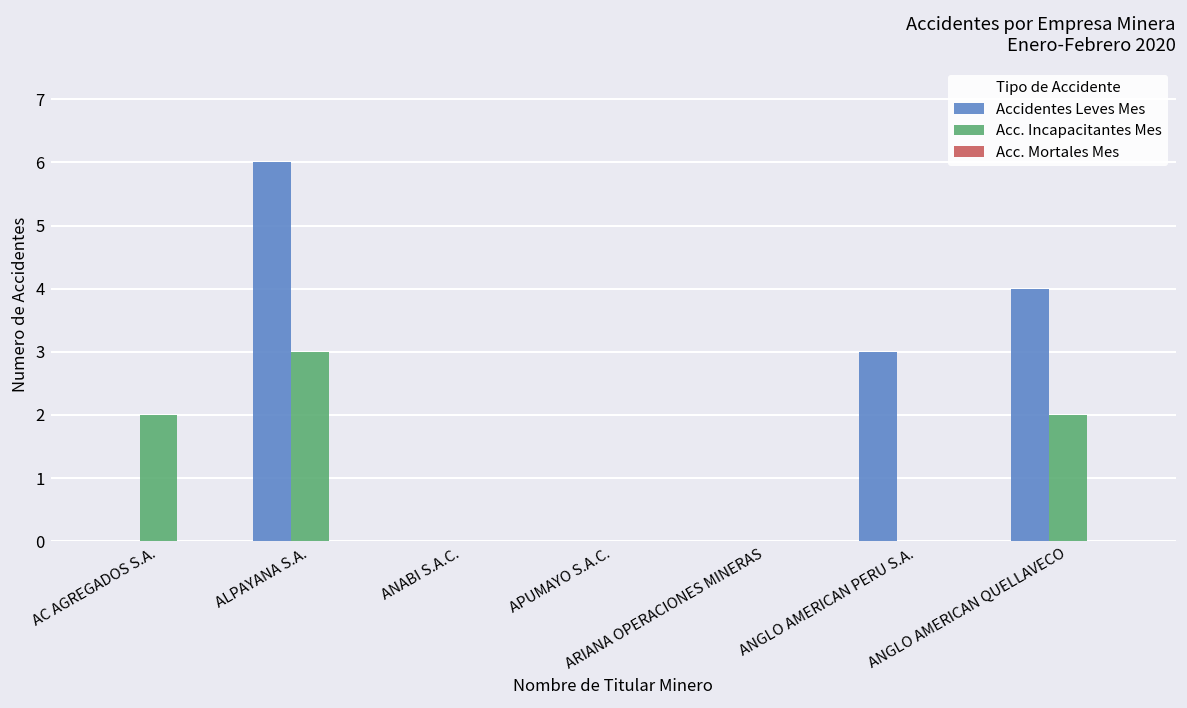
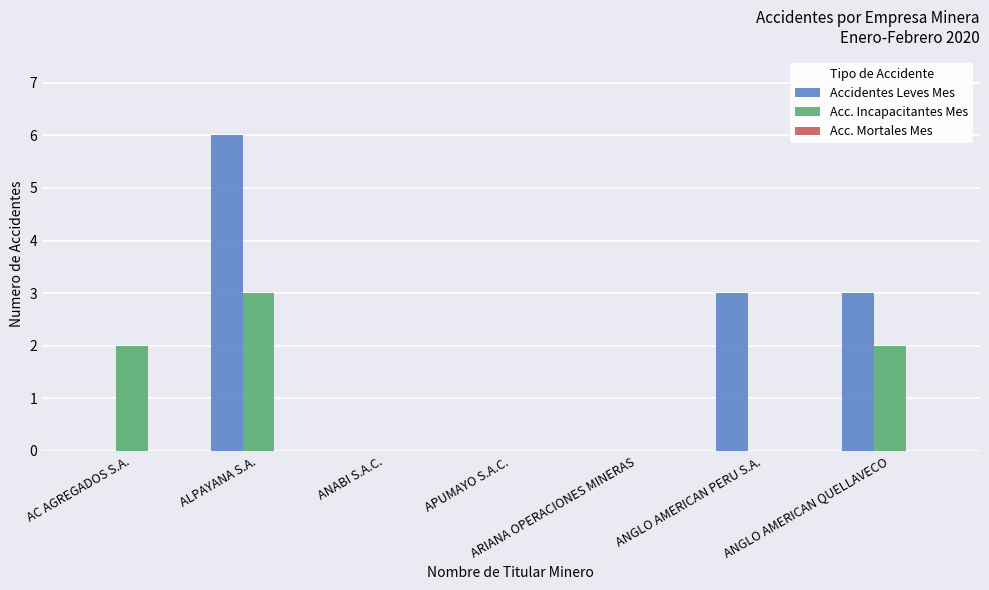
Accidentes Leves Mes, ANGLO AMERICAN QUELLAVECO: 4 -> 3
